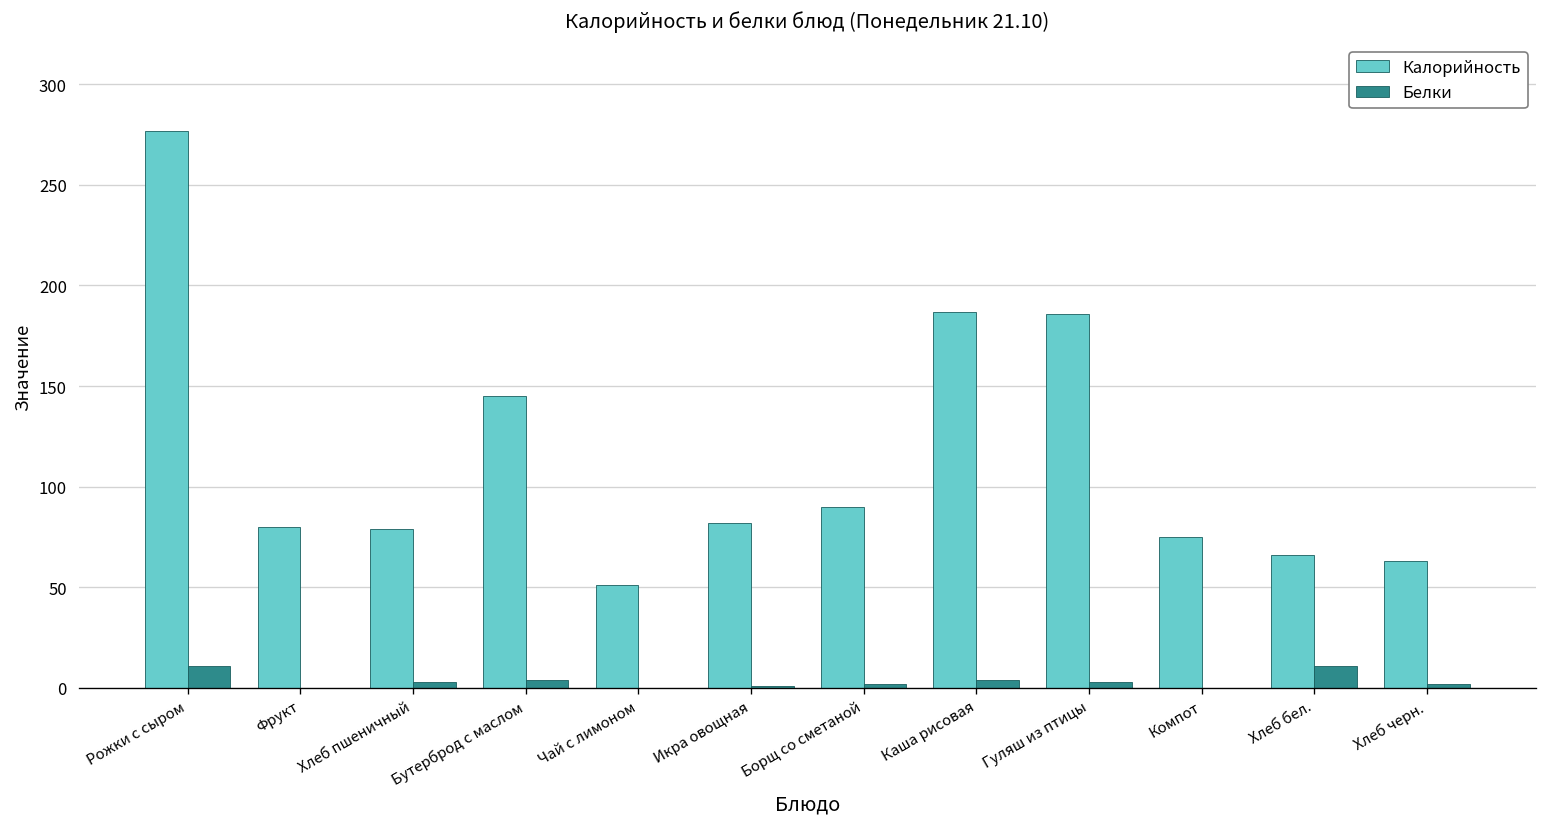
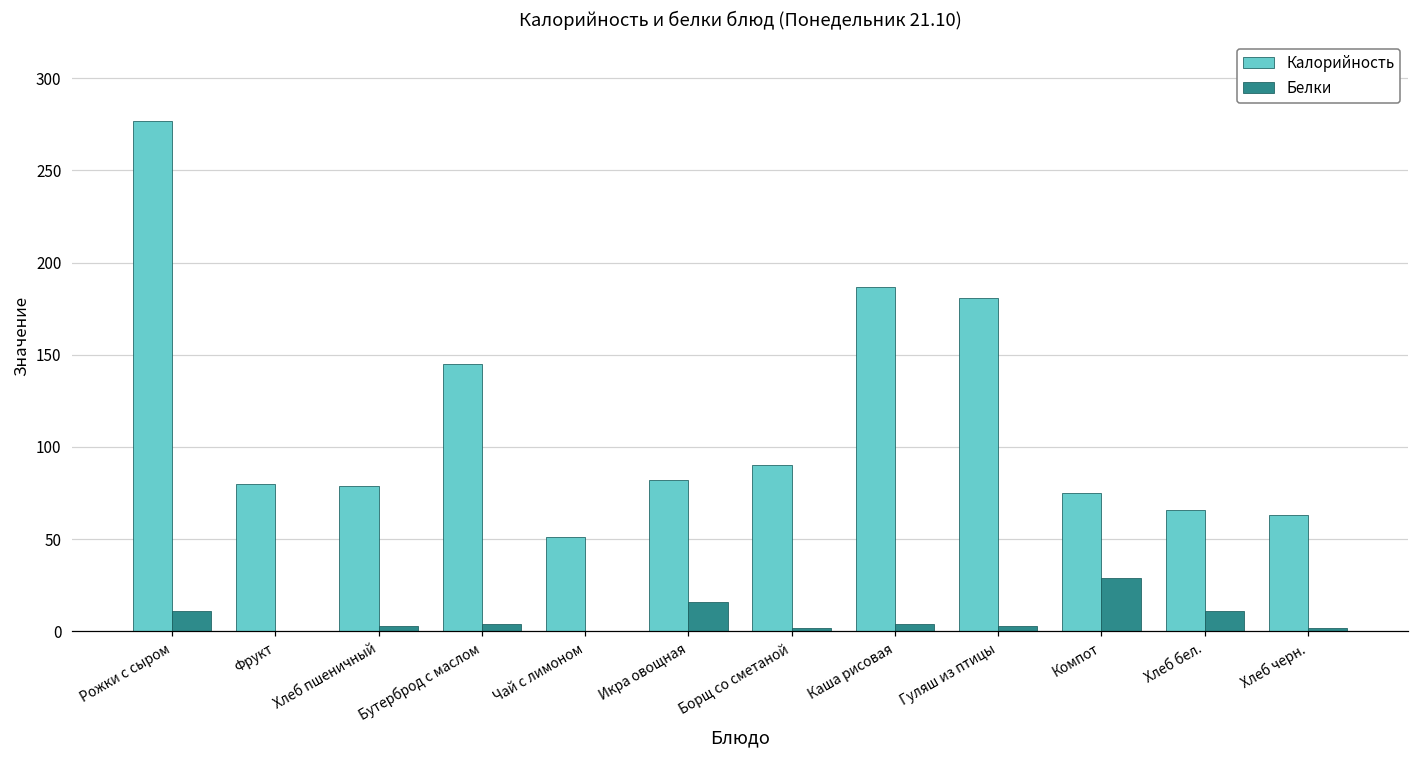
Белки, Икра овощная: 1 -> 16
Калорийность, Гуляш из птицы: 186 -> 181
Белки, Компот: 0 -> 29
